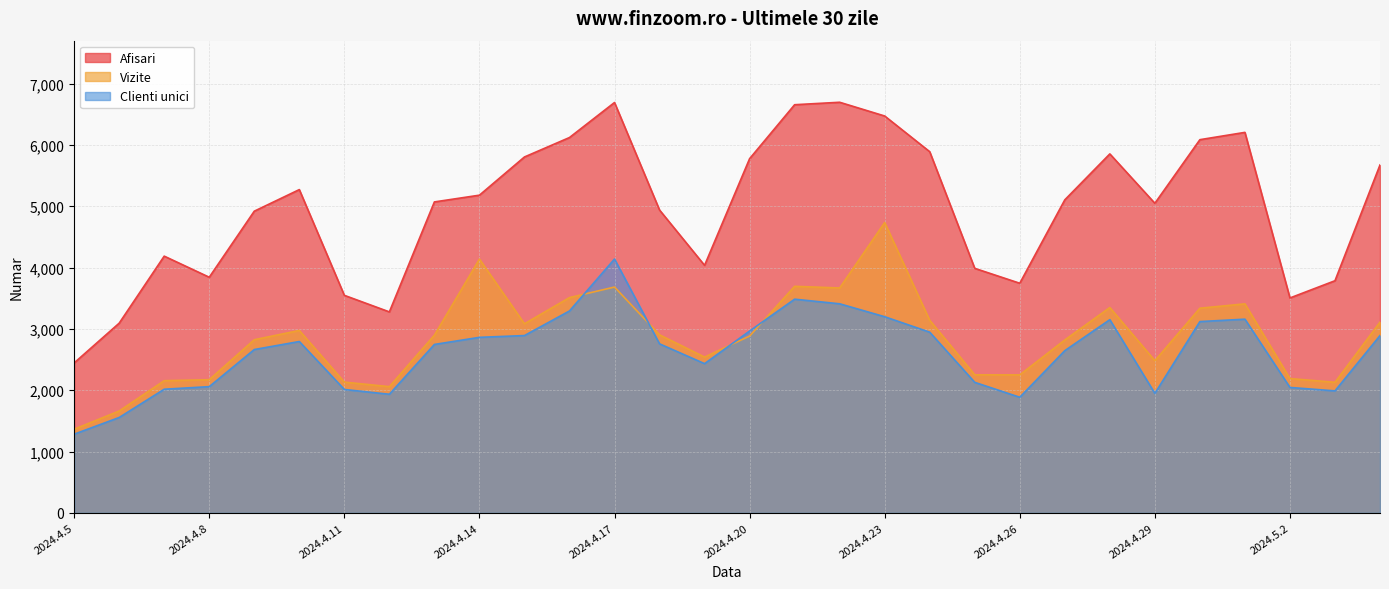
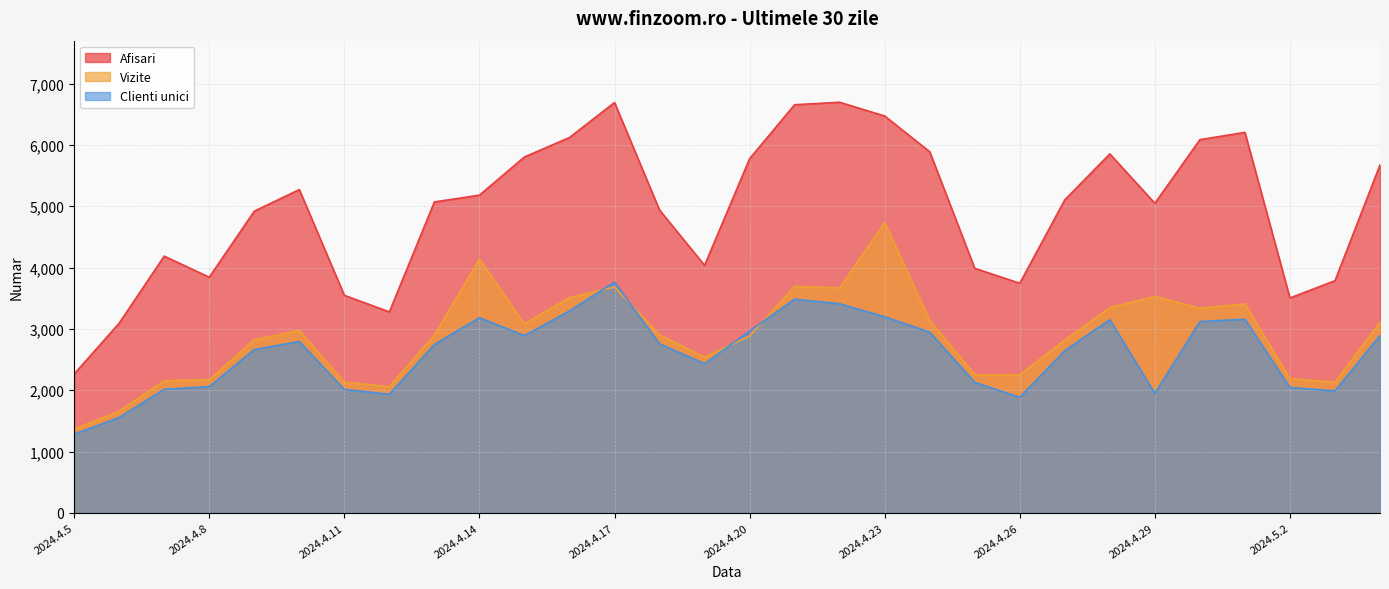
Afisari, 2024.4.5: 2,400 -> 2,300
Clienti unici, 2024.4.14: 2,900 -> 3,200
Clienti unici, 2024.4.17: 4,100 -> 3,800
Vizite, 2024.4.29: 2,500 -> 3,500
